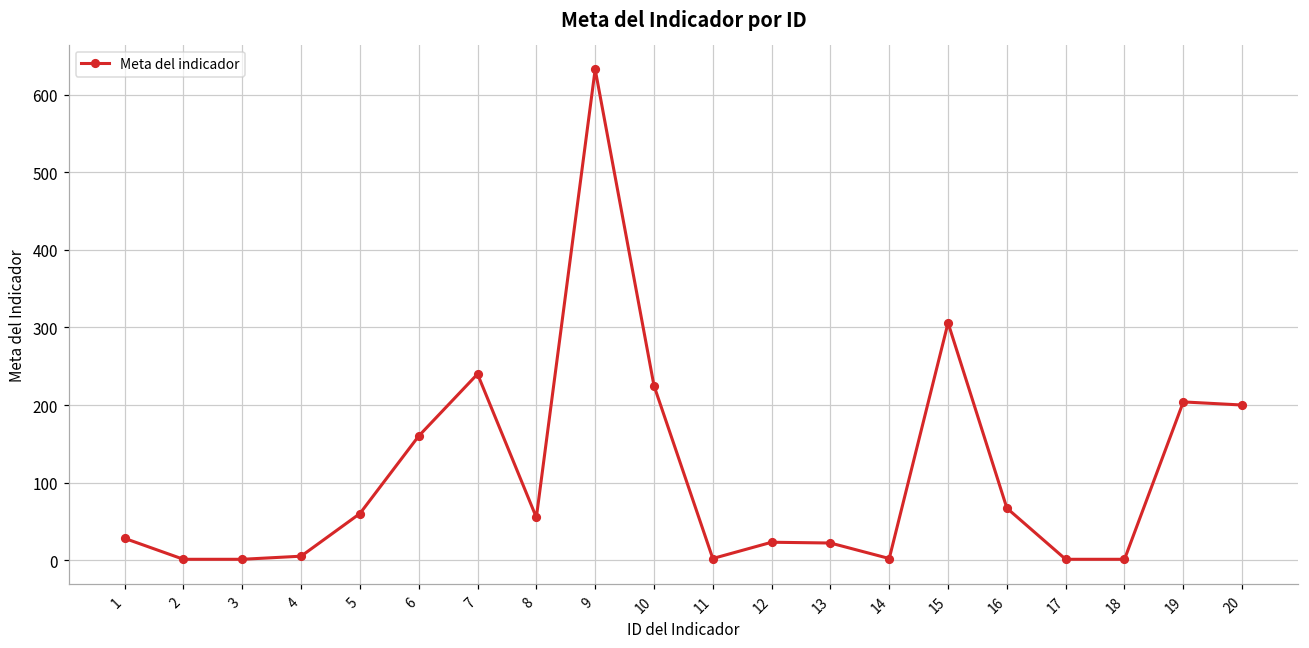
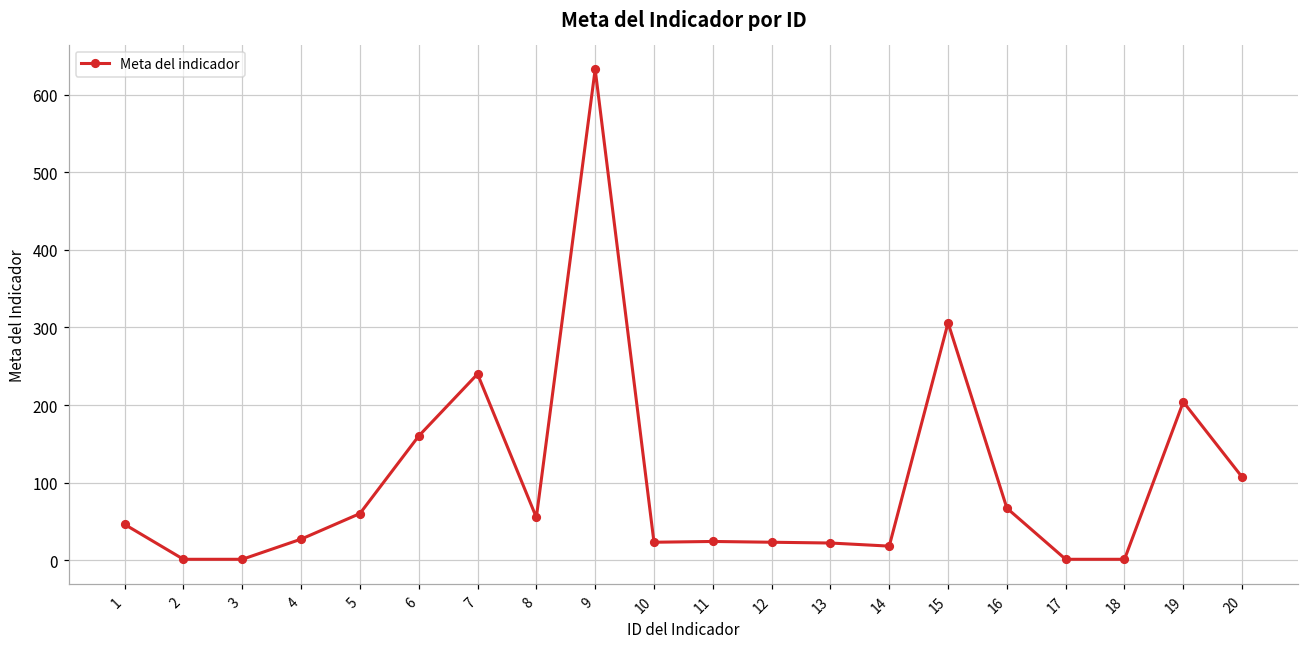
1: 30 -> 50
4: 10 -> 30
10: 230 -> 20
11: 0 -> 20
14: 0 -> 20
20: 200 -> 110
